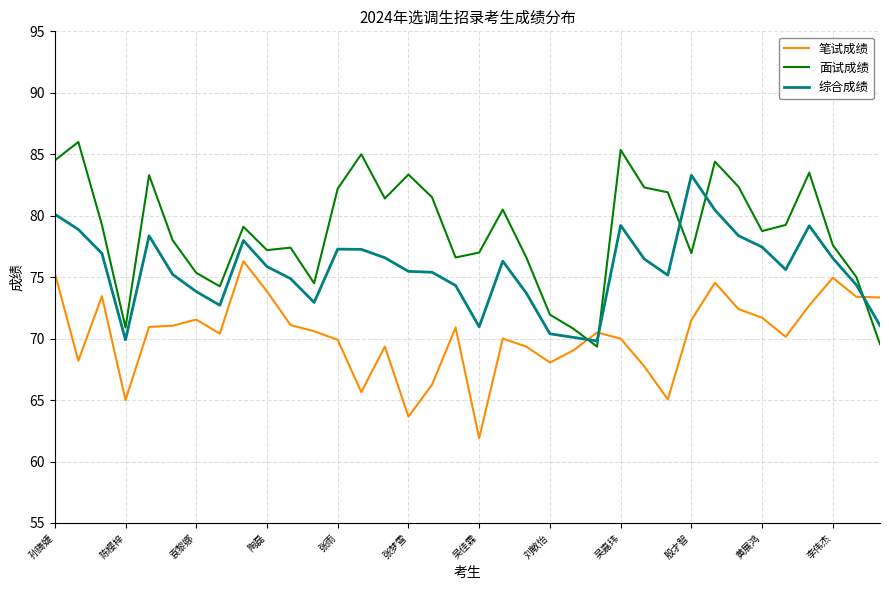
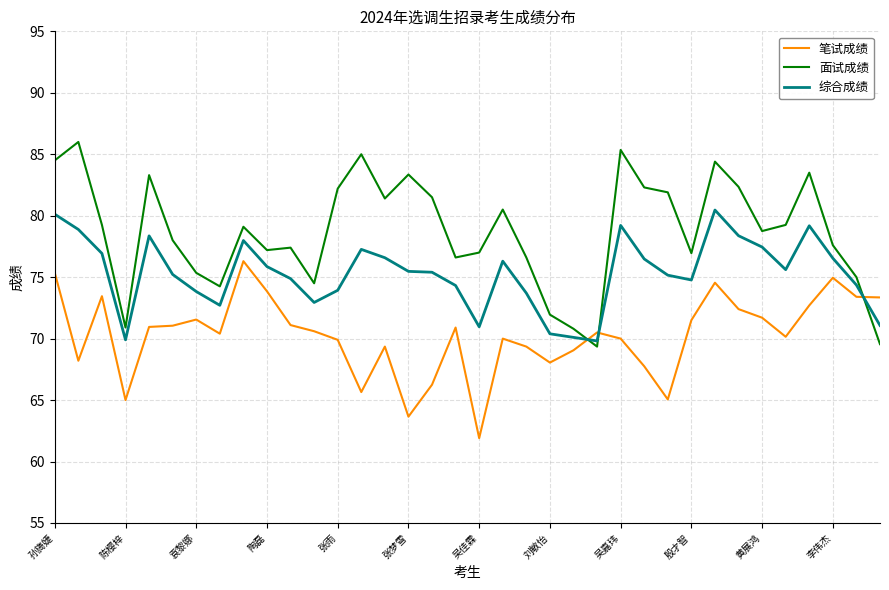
综合成绩, 张雨: 77.3 -> 73.9
综合成绩, 殷才智: 83.3 -> 74.8
